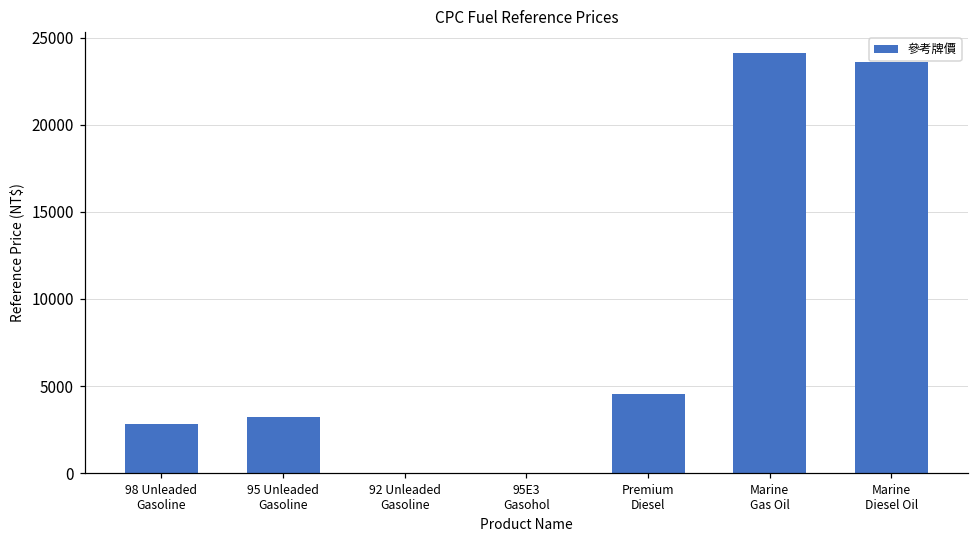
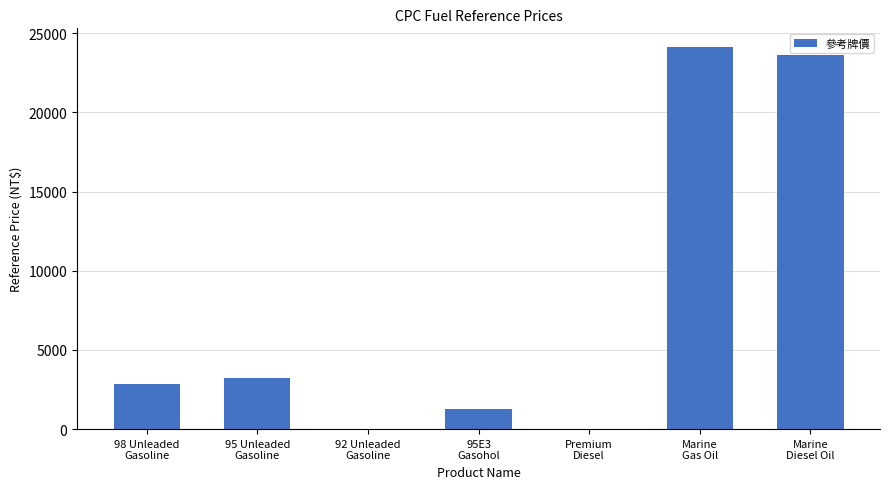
95E3 Gasohol: 0 -> 1300
Premium Diesel: 4500 -> 0
